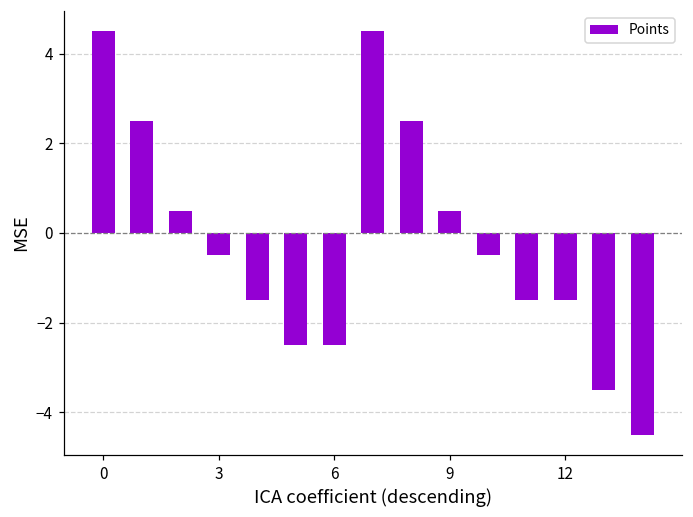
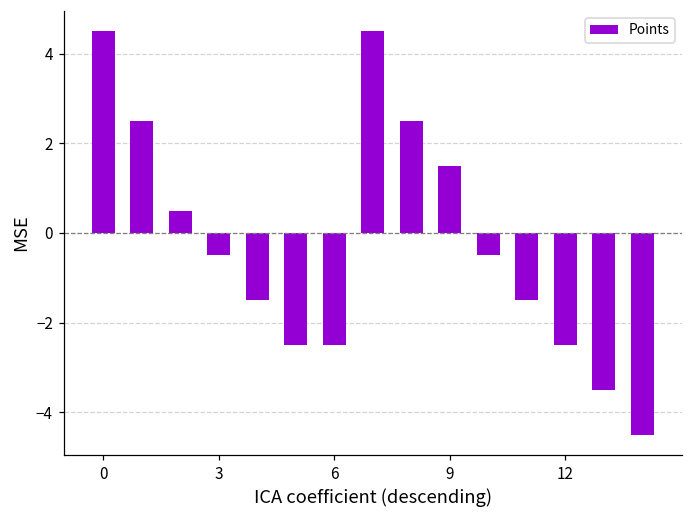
9: 0.5 -> 1.5
12: -1.5 -> -2.5
